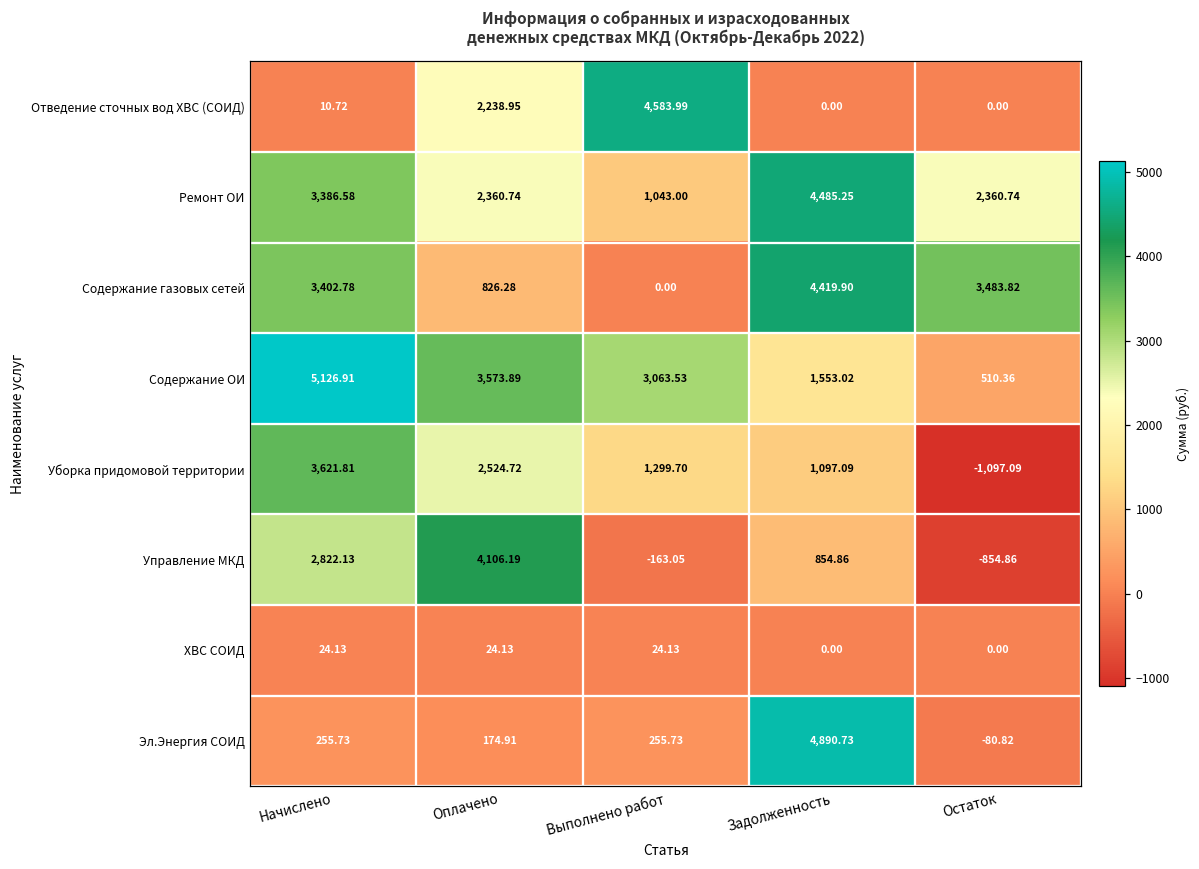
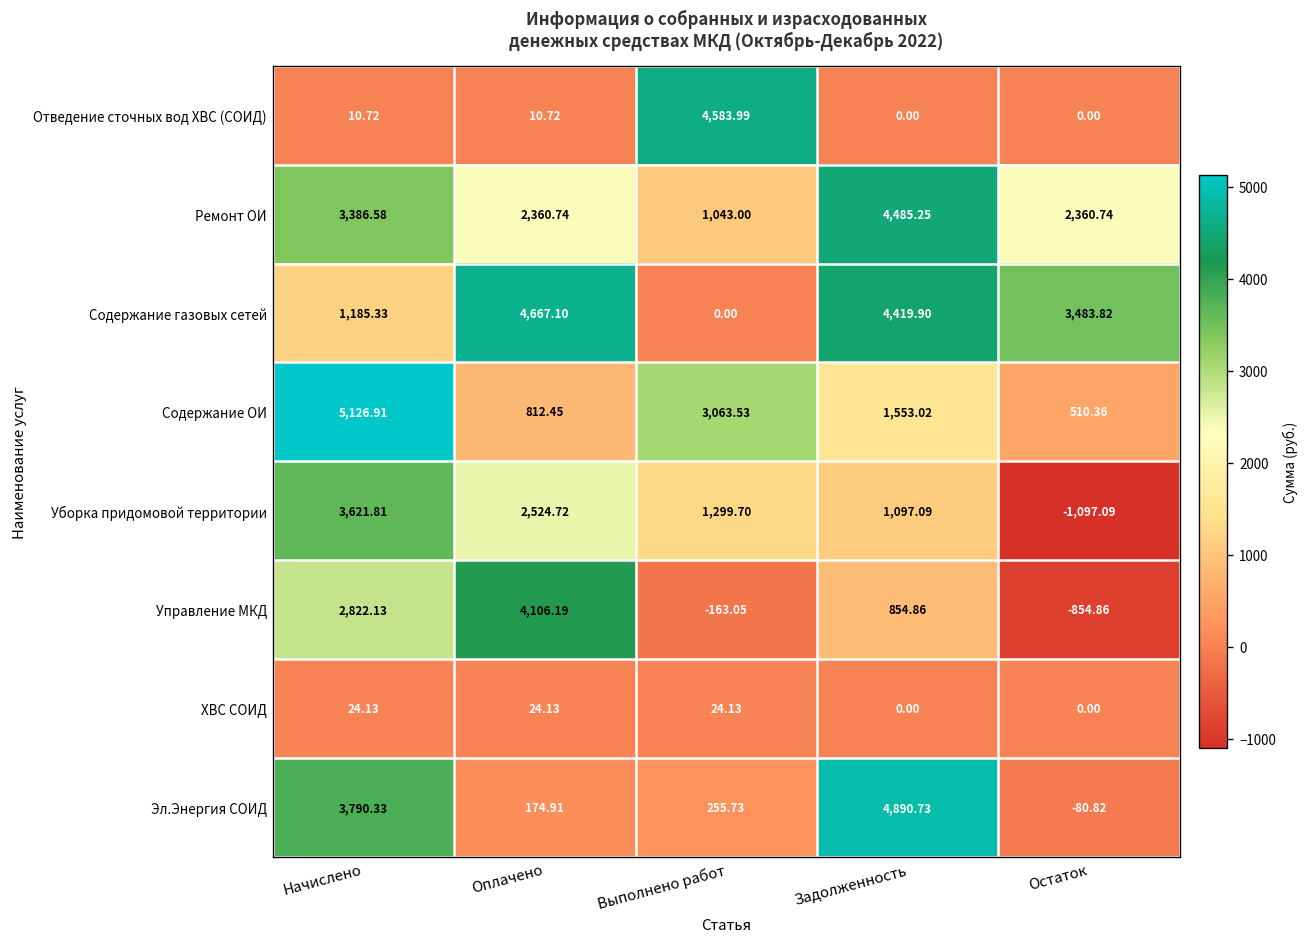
Отведение сточных вод ХВС (СОИД), Оплачено: 2,238.95 -> 10.72
Содержание газовых сетей, Начислено: 3,402.78 -> 1,185.33
Содержание газовых сетей, Оплачено: 826.28 -> 4,667.10
Содержание ОИ, Оплачено: 3,573.89 -> 812.45
Эл.Энергия СОИД, Начислено: 255.73 -> 3,790.33
